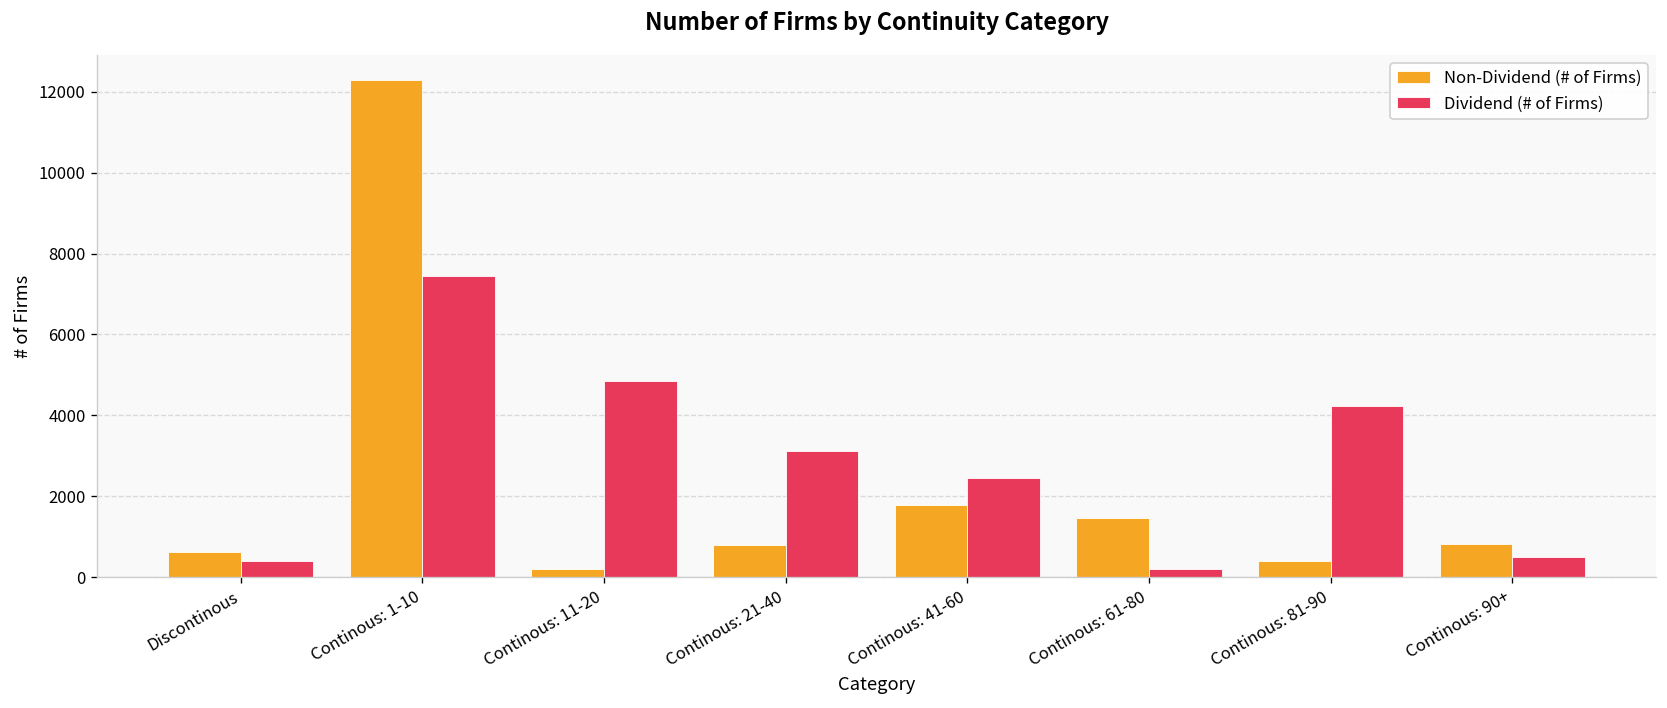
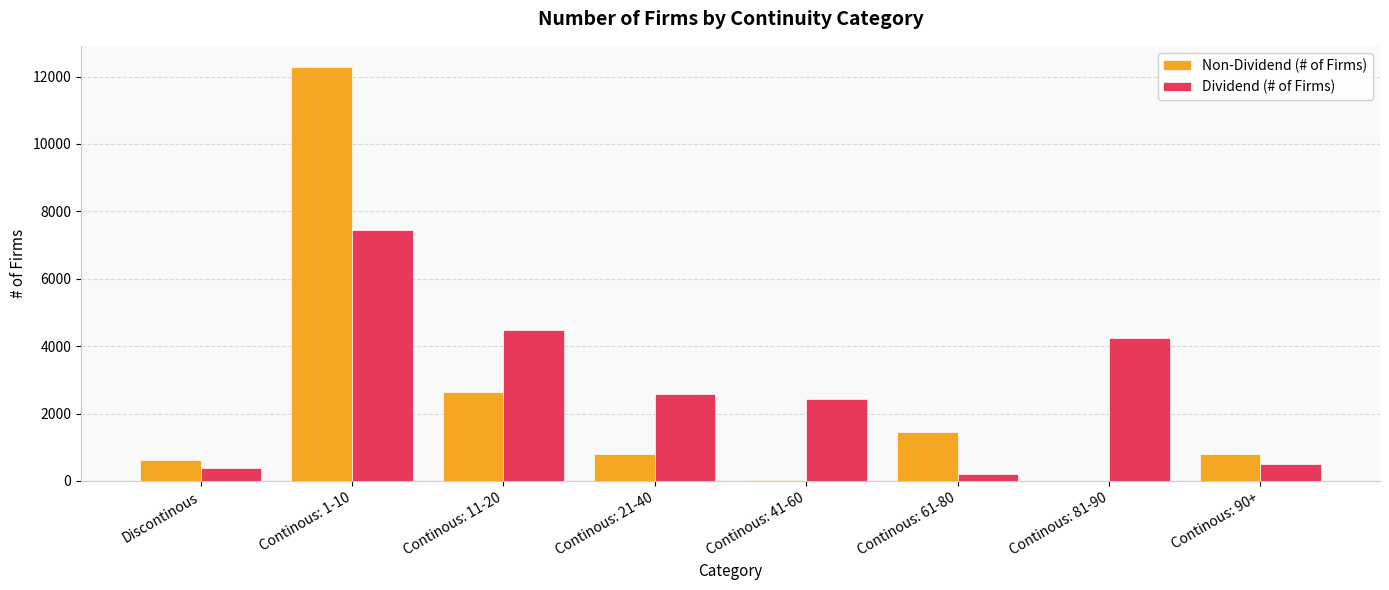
Non-Dividend (# of Firms), Continous: 11-20: 200 -> 2600
Dividend (# of Firms), Continous: 11-20: 4800 -> 4500
Dividend (# of Firms), Continous: 21-40: 3100 -> 2600
Non-Dividend (# of Firms), Continous: 41-60: 1800 -> 0
Non-Dividend (# of Firms), Continous: 81-90: 400 -> 0
